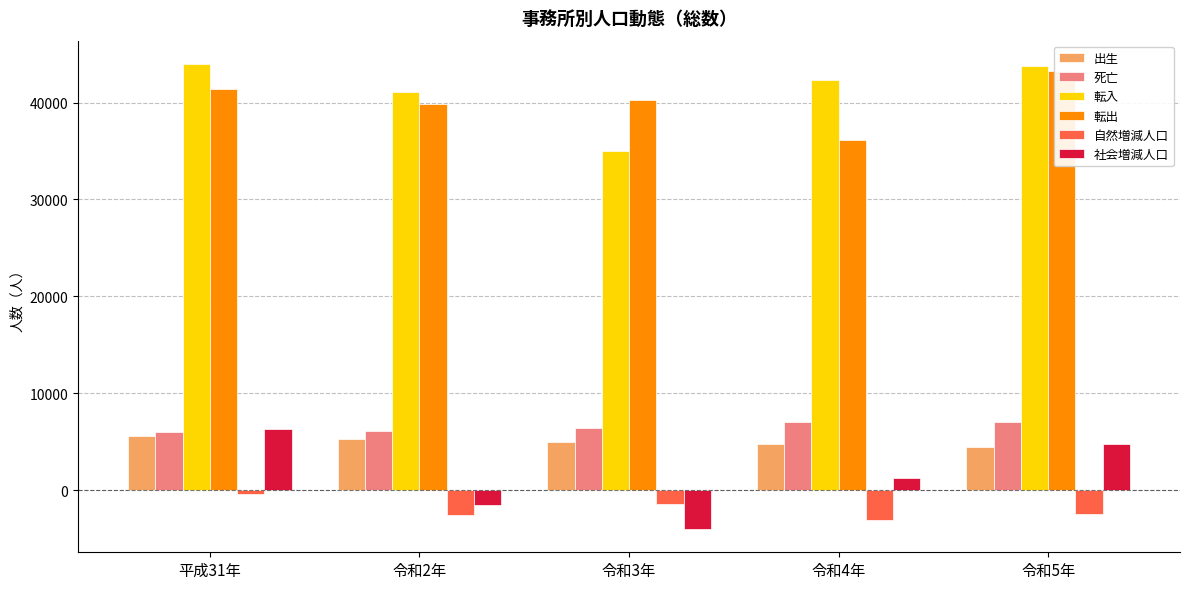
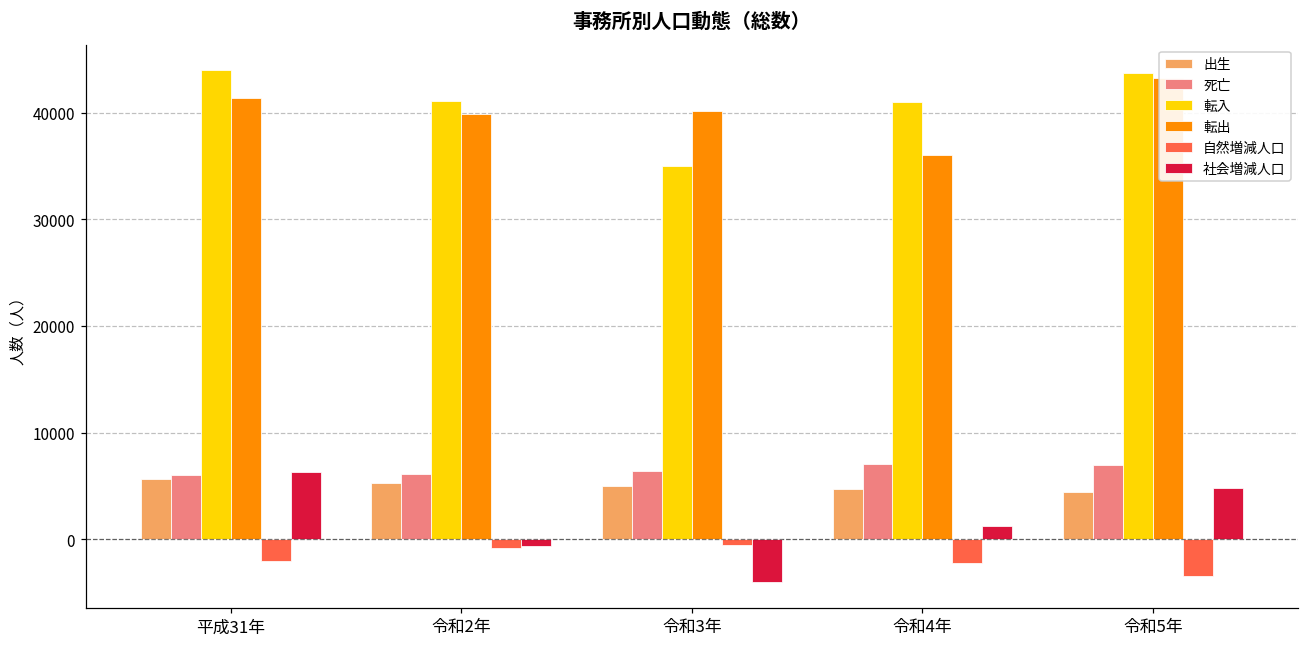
自然増減人口, 平成31年: 0 -> -2000
自然増減人口, 令和2年: -3000 -> -1000
社会増減人口, 令和2年: -2000 -> -1000
自然増減人口, 令和3年: -1400 -> -500
転入, 令和4年: 42000 -> 41000
自然増減人口, 令和4年: -3000 -> -2000
自然増減人口, 令和5年: -2500 -> -3500
